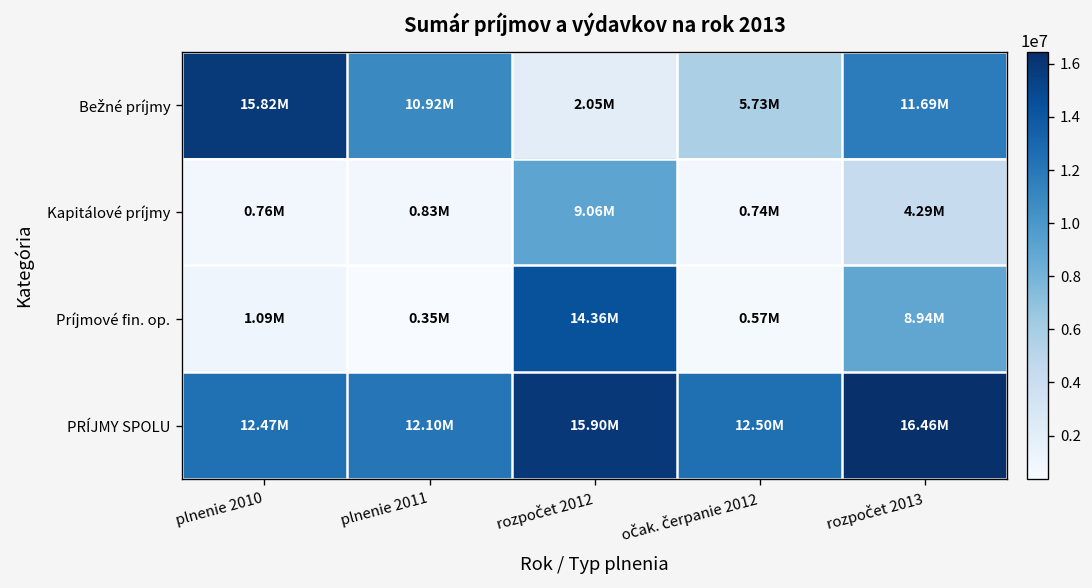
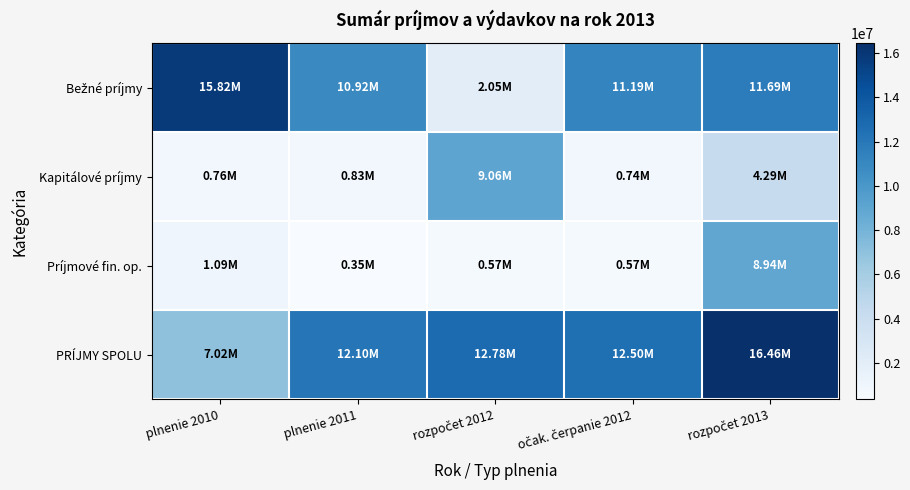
Bežné príjmy, očak. čerpanie 2012: 5.73M -> 11.19M
Príjmové fin. op., rozpočet 2012: 14.36M -> 0.57M
PRÍJMY SPOLU, plnenie 2010: 12.47M -> 7.02M
PRÍJMY SPOLU, rozpočet 2012: 15.90M -> 12.78M
